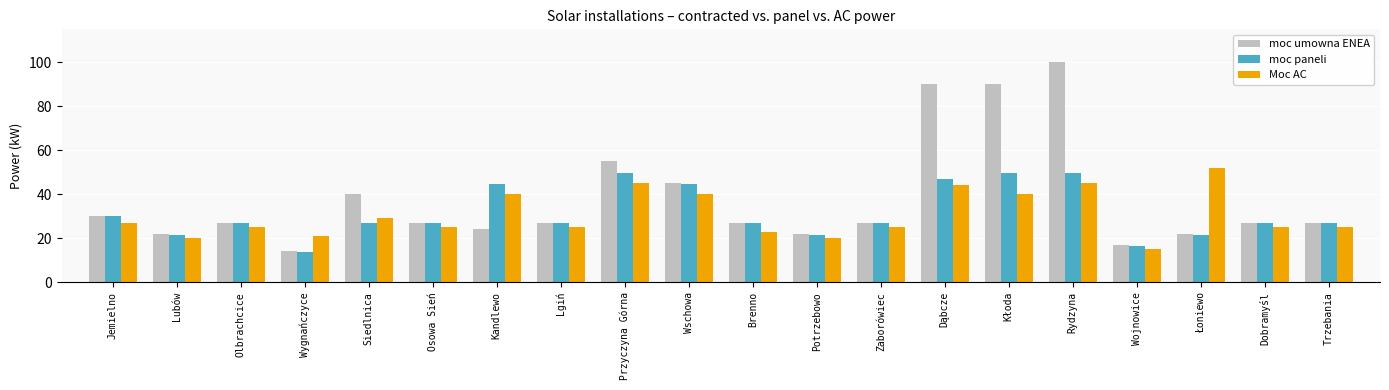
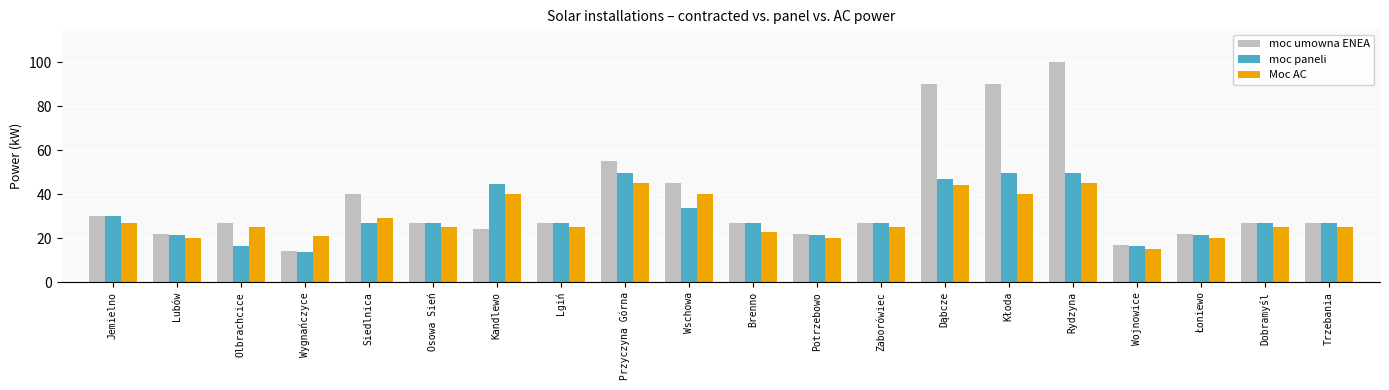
moc paneli, Olbrachcice: 27 -> 17
moc paneli, Wschowa: 45 -> 34
Moc AC, Łoniewo: 52 -> 20
